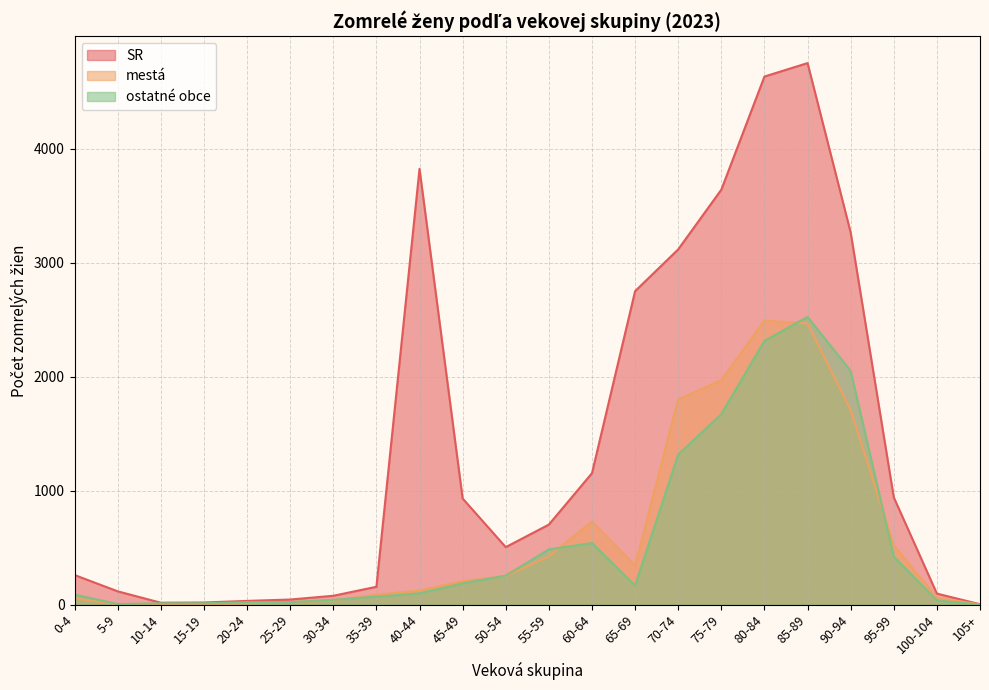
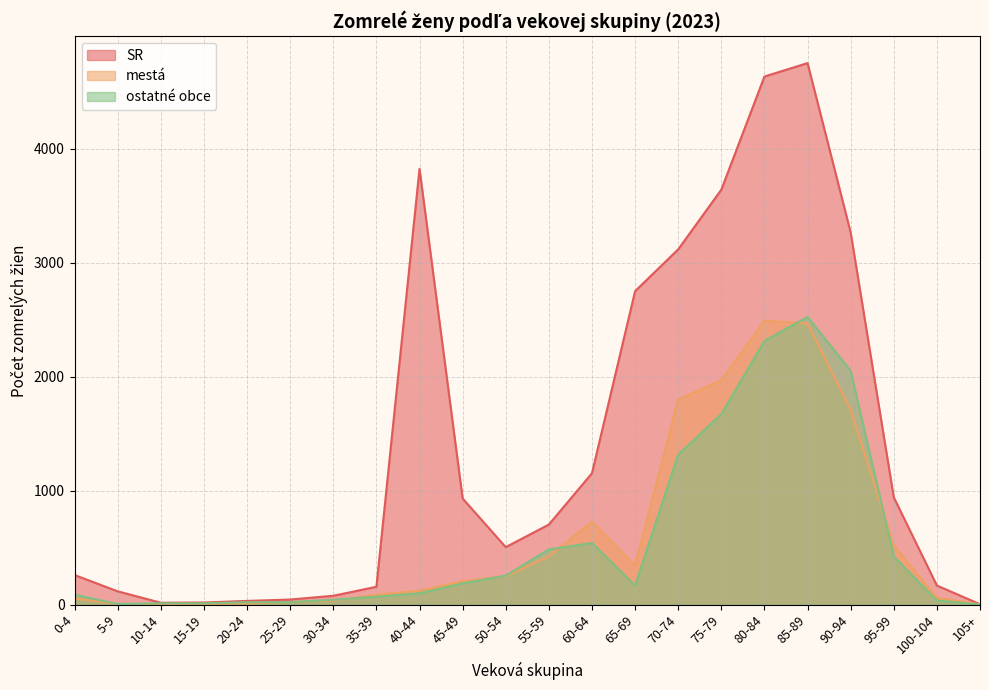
SR, 100-104: 100 -> 170
